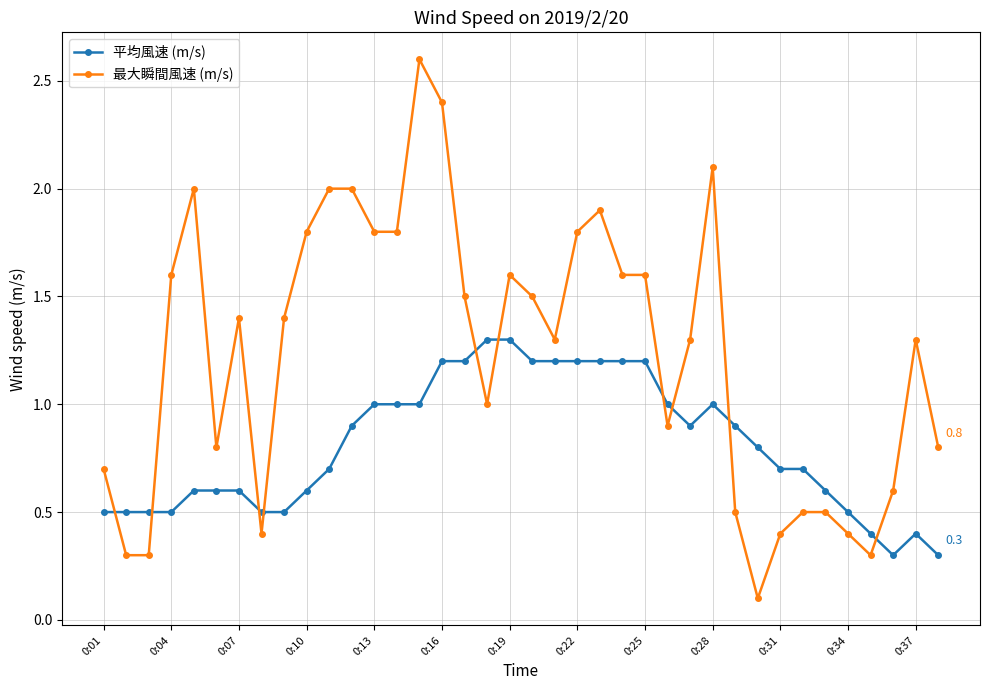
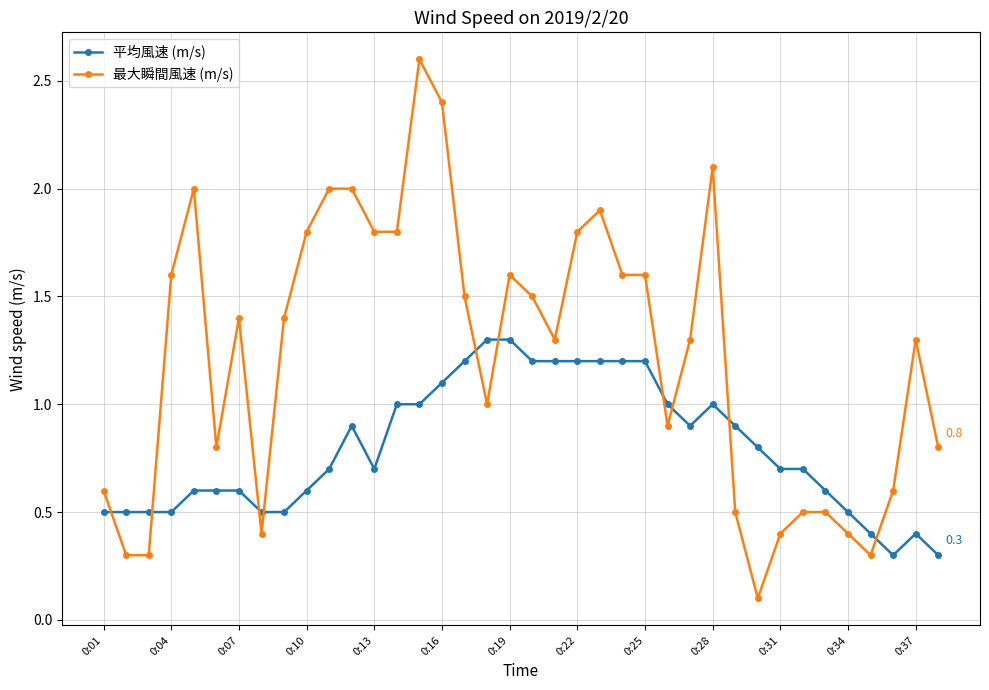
最大瞬間風速 (m/s), 0:01: 0.7 -> 0.6
平均風速 (m/s), 0:13: 1.0 -> 0.7
平均風速 (m/s), 0:16: 1.2 -> 1.1
